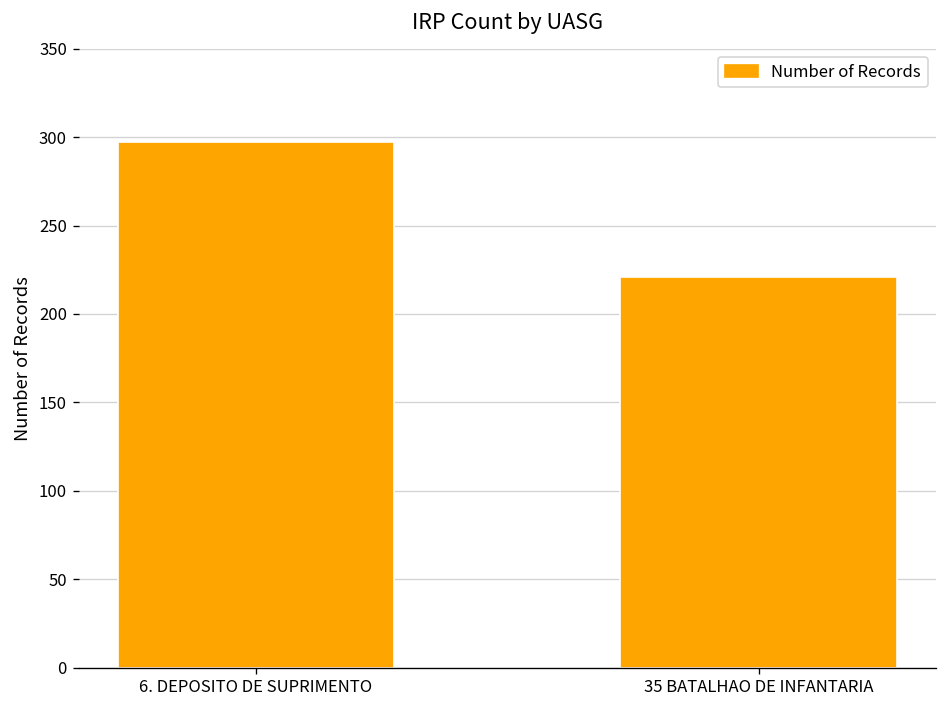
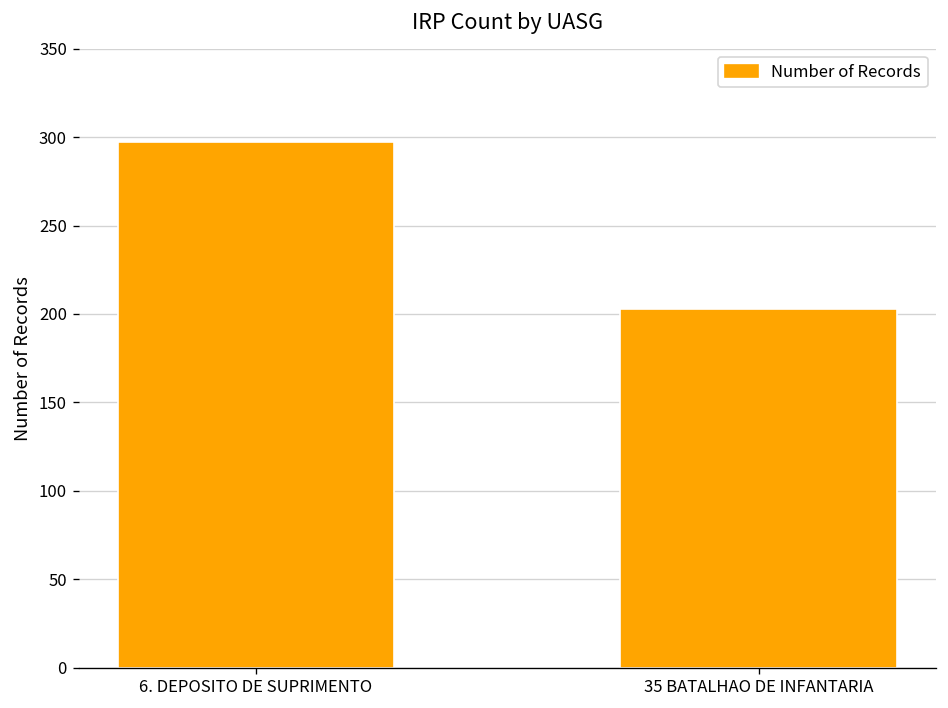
35 BATALHAO DE INFANTARIA: 221 -> 203
